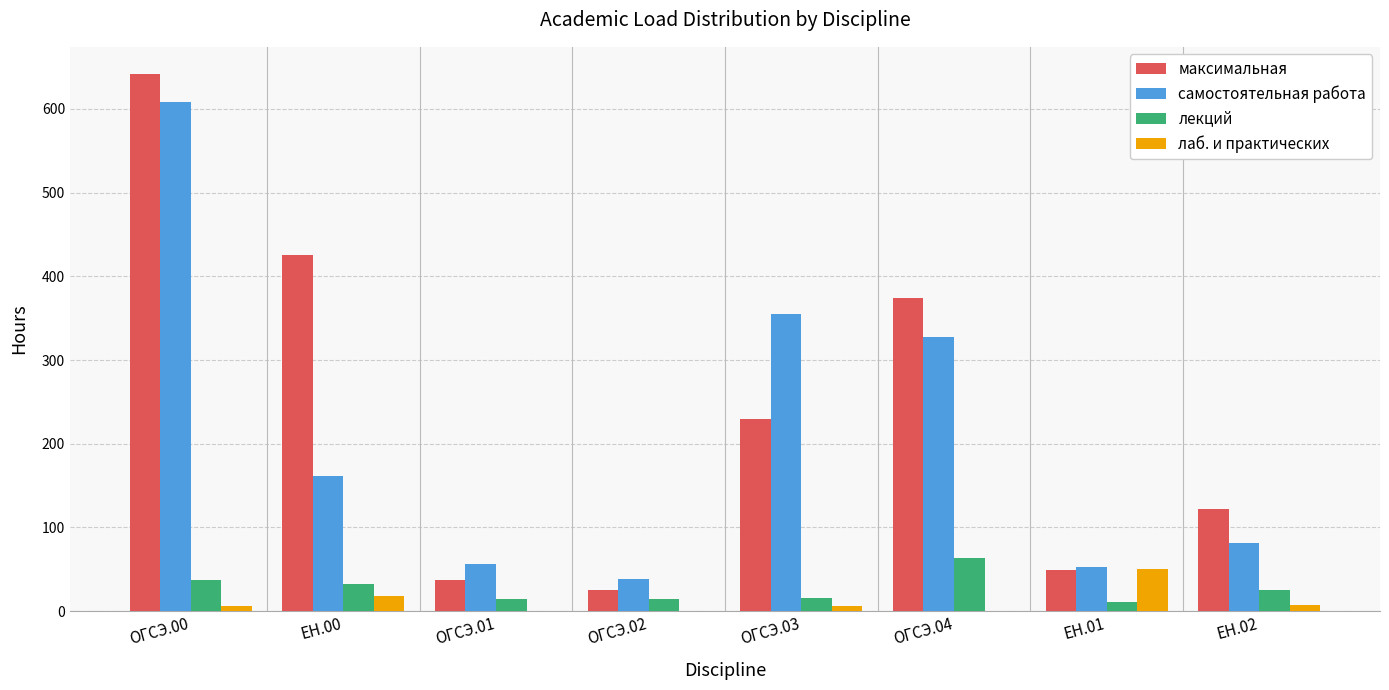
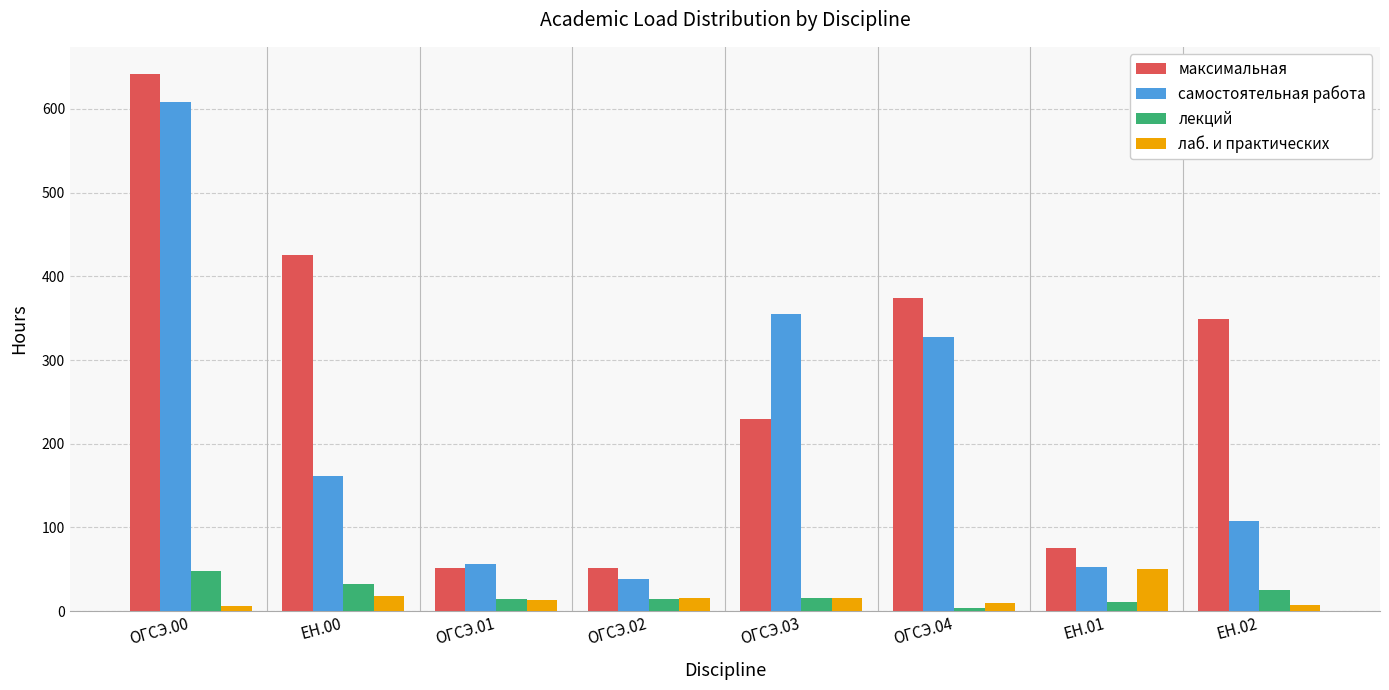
лекций, ОГСЭ.00: 40 -> 50
максимальная, ОГСЭ.01: 40 -> 50
лаб. и практических, ОГСЭ.01: 0 -> 10
максимальная, ОГСЭ.02: 30 -> 50
лаб. и практических, ОГСЭ.02: 0 -> 20
лаб. и практических, ОГСЭ.03: 10 -> 20
лекций, ОГСЭ.04: 60 -> 0
лаб. и практических, ОГСЭ.04: 0 -> 10
максимальная, ЕН.01: 50 -> 80
максимальная, ЕН.02: 120 -> 350
самостоятельная работа, ЕН.02: 80 -> 110
